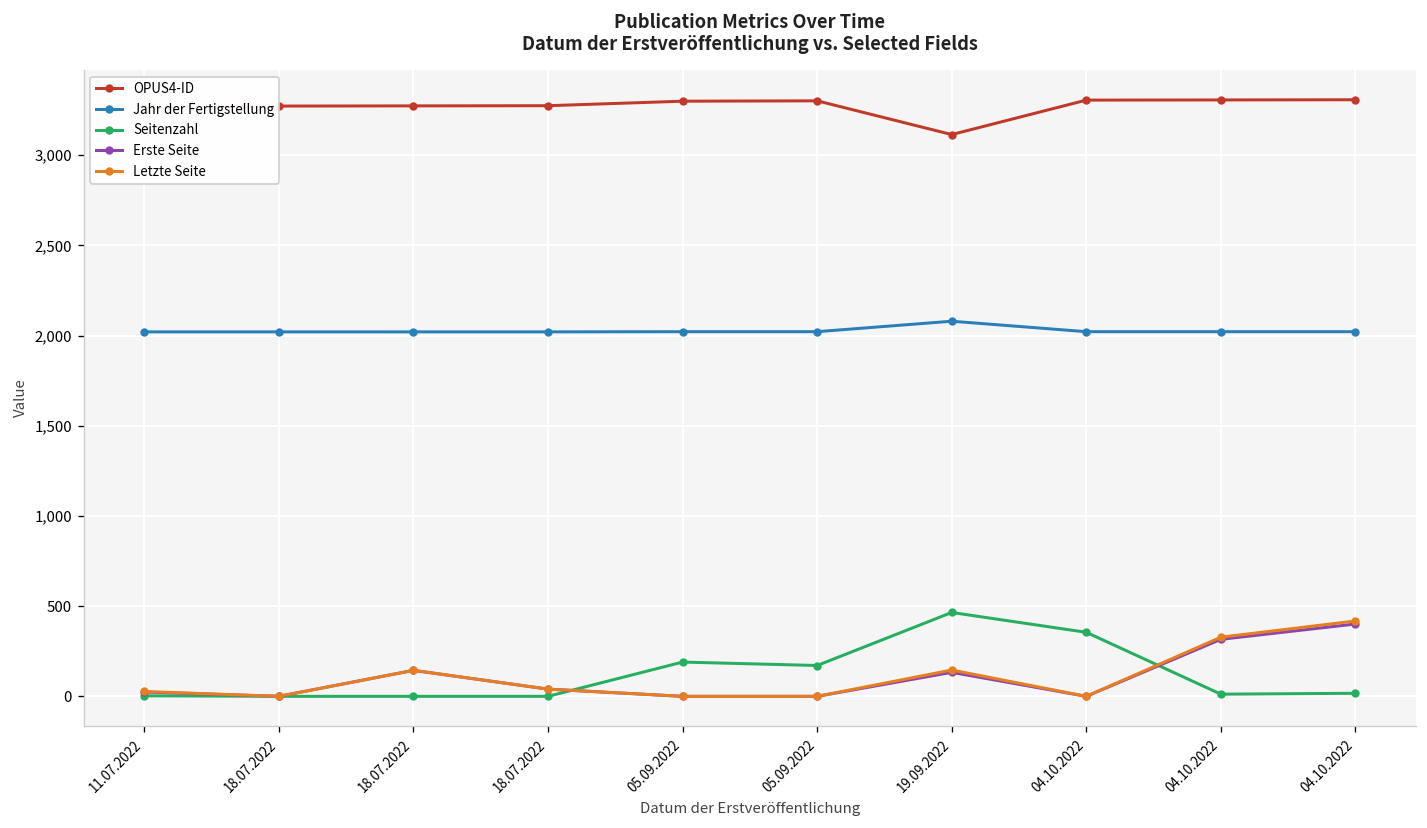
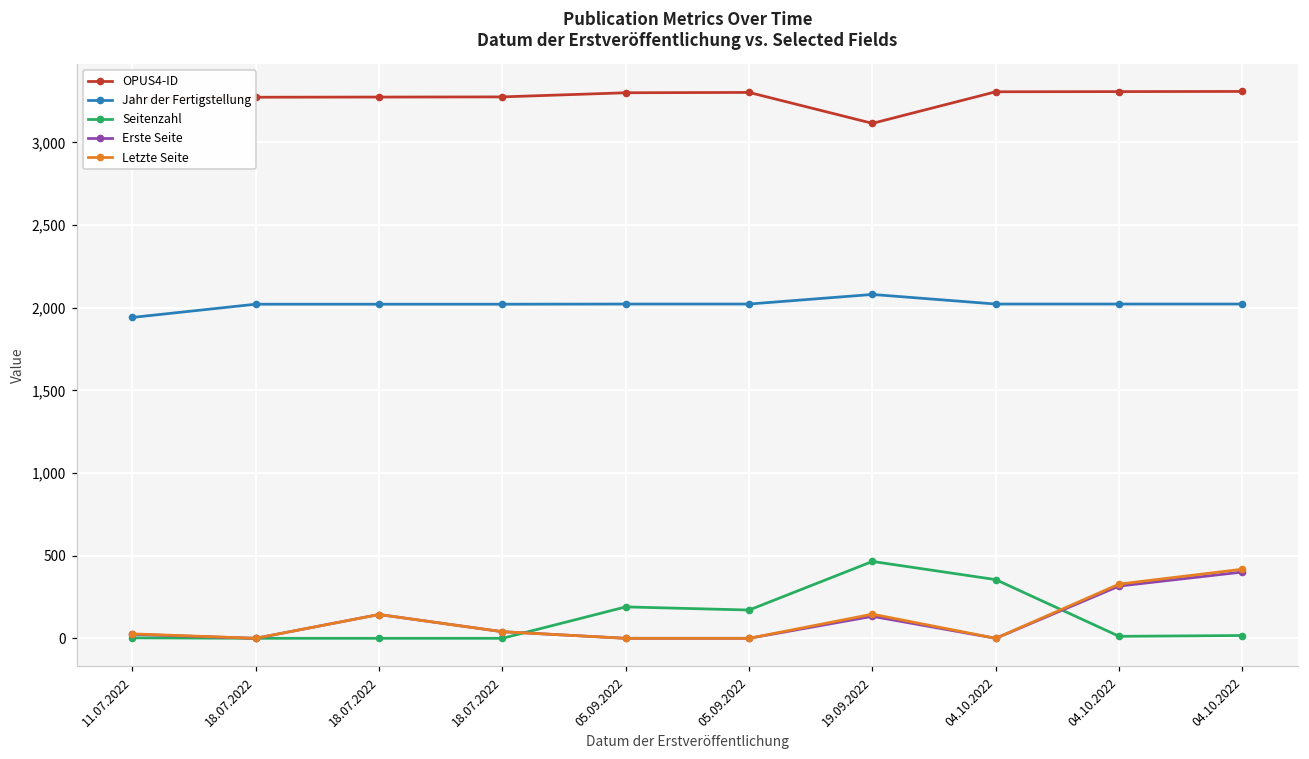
Jahr der Fertigstellung, 11.07.2022: 2,020 -> 1,940
